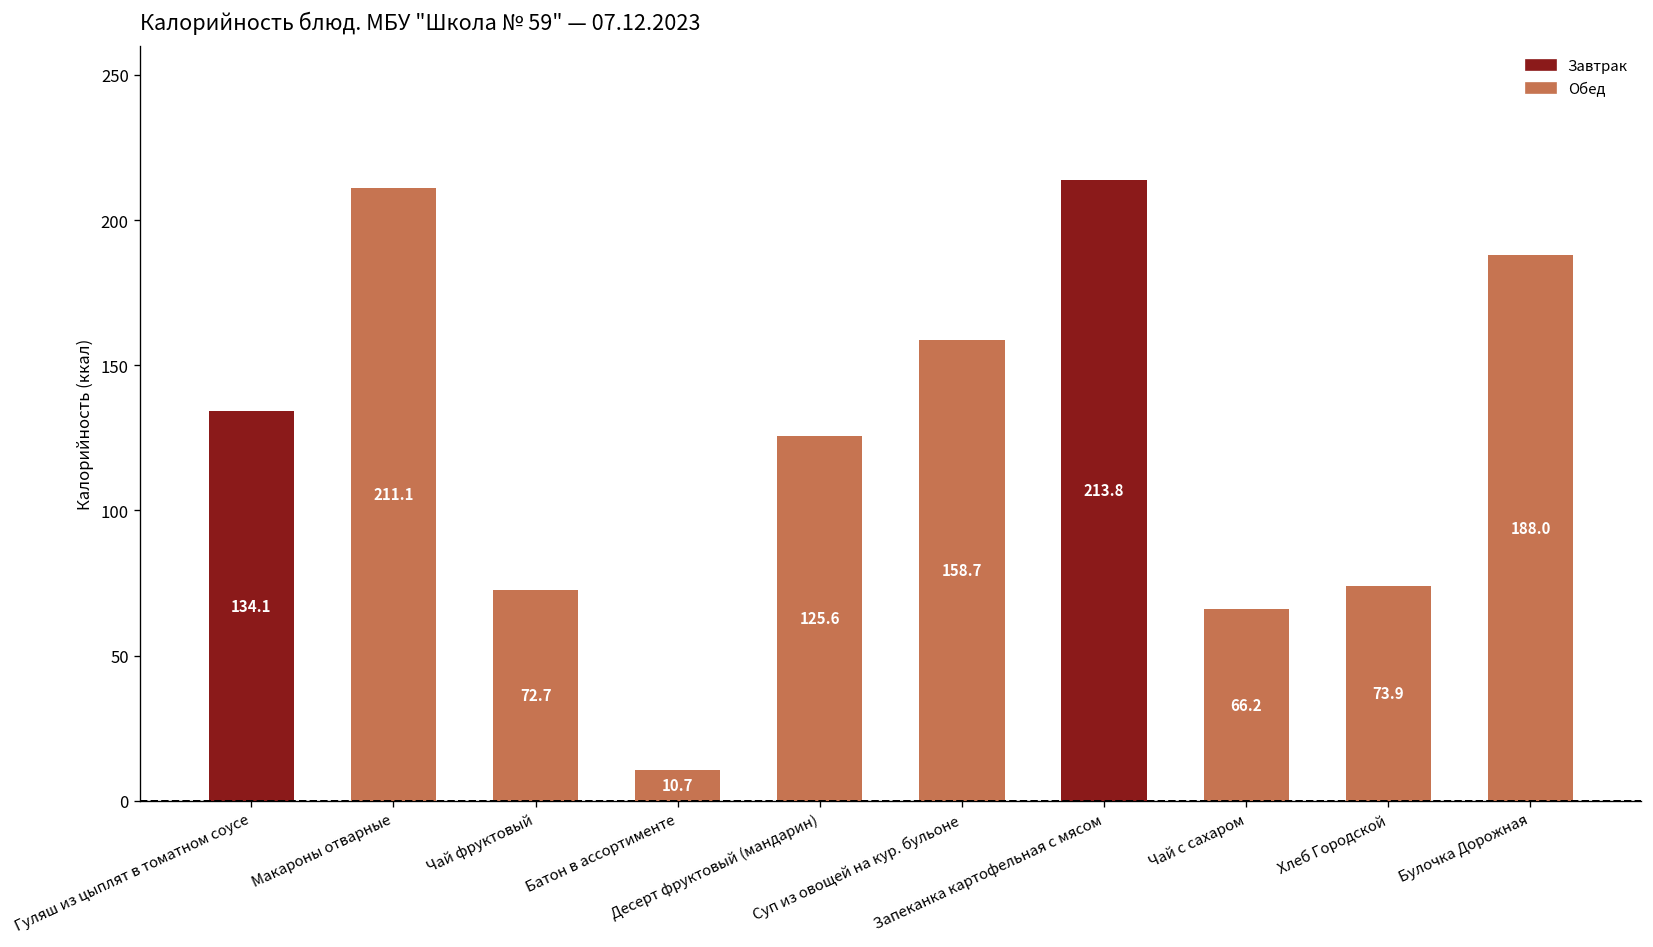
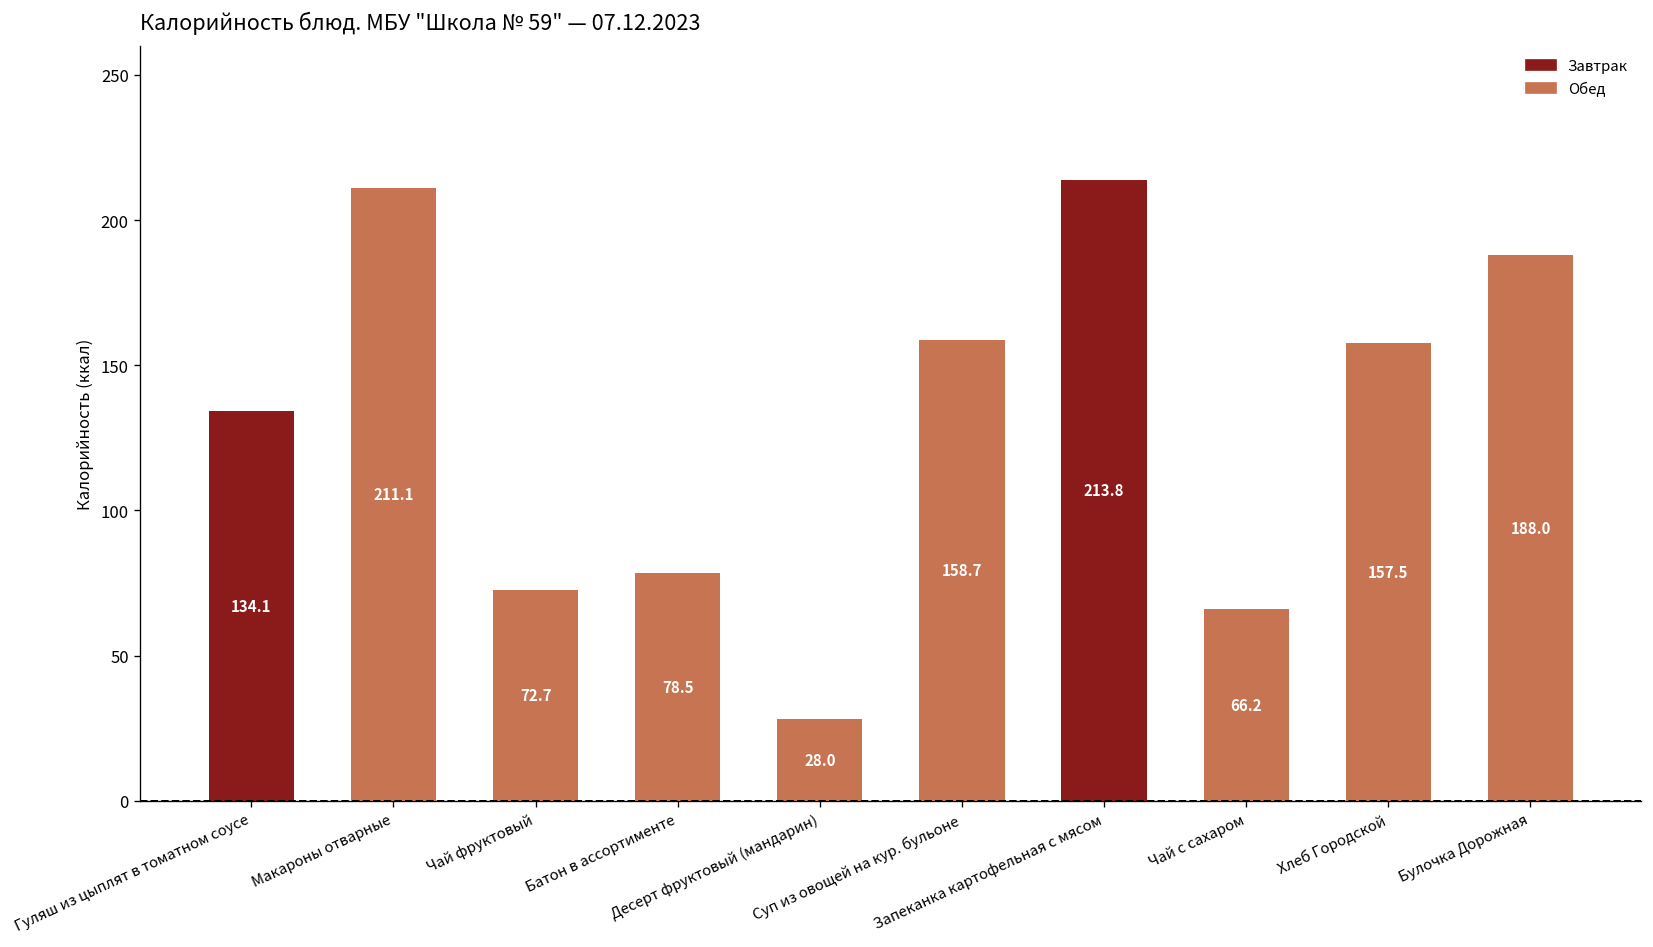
Батон в ассортименте: 10.7 -> 78.5
Десерт фруктовый (мандарин): 125.6 -> 28.0
Хлеб Городской: 73.9 -> 157.5
